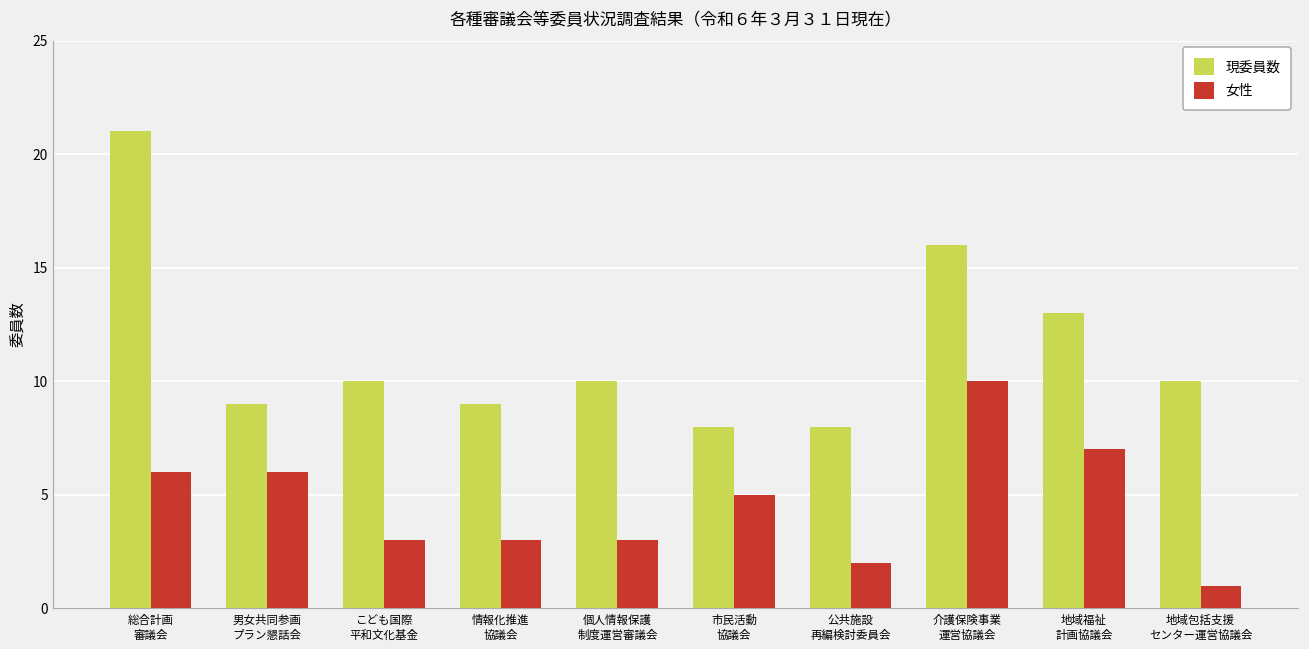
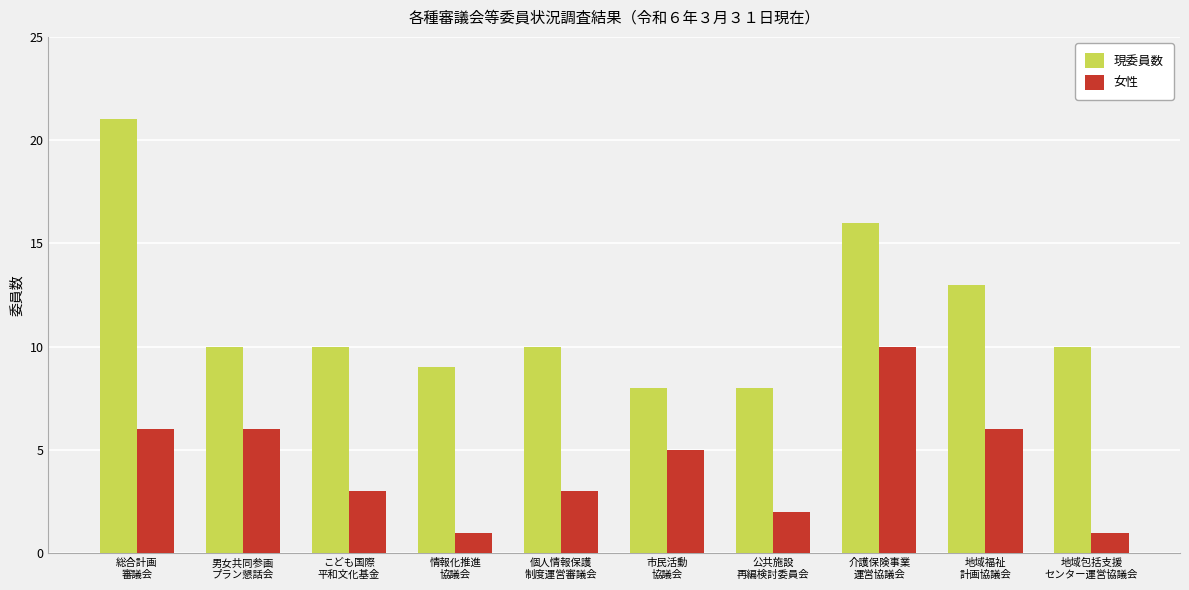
現委員数, 男女共同参画 プラン懇話会: 9 -> 10
女性, 情報化推進 協議会: 3 -> 1
女性, 地域福祉 計画協議会: 7 -> 6
